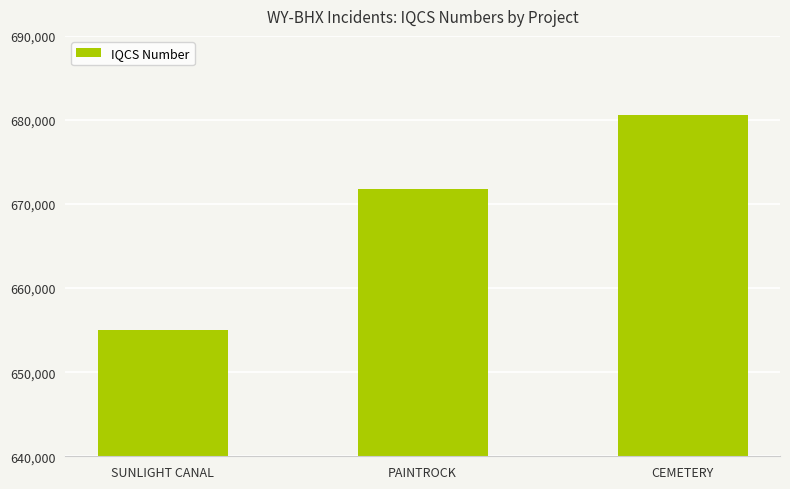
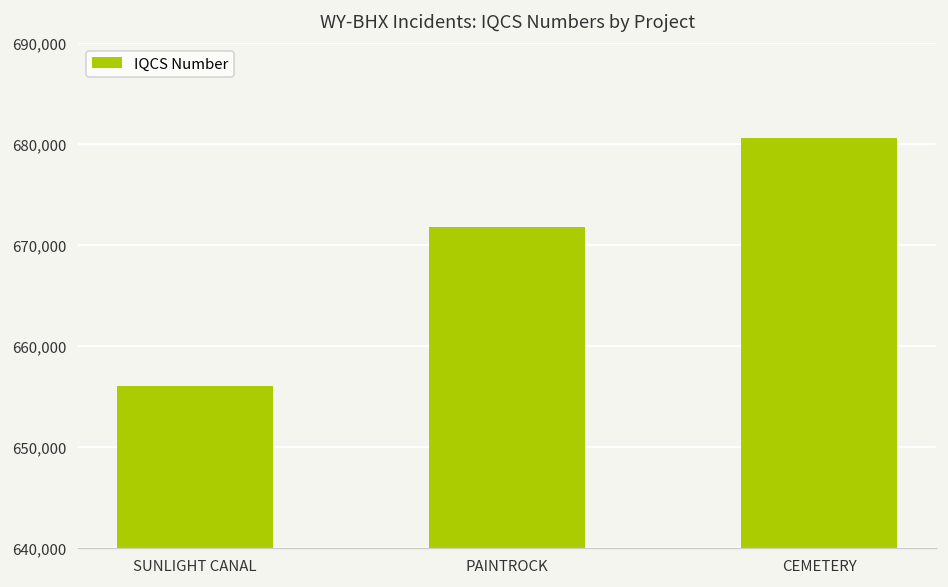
SUNLIGHT CANAL: 655,000 -> 656,000
